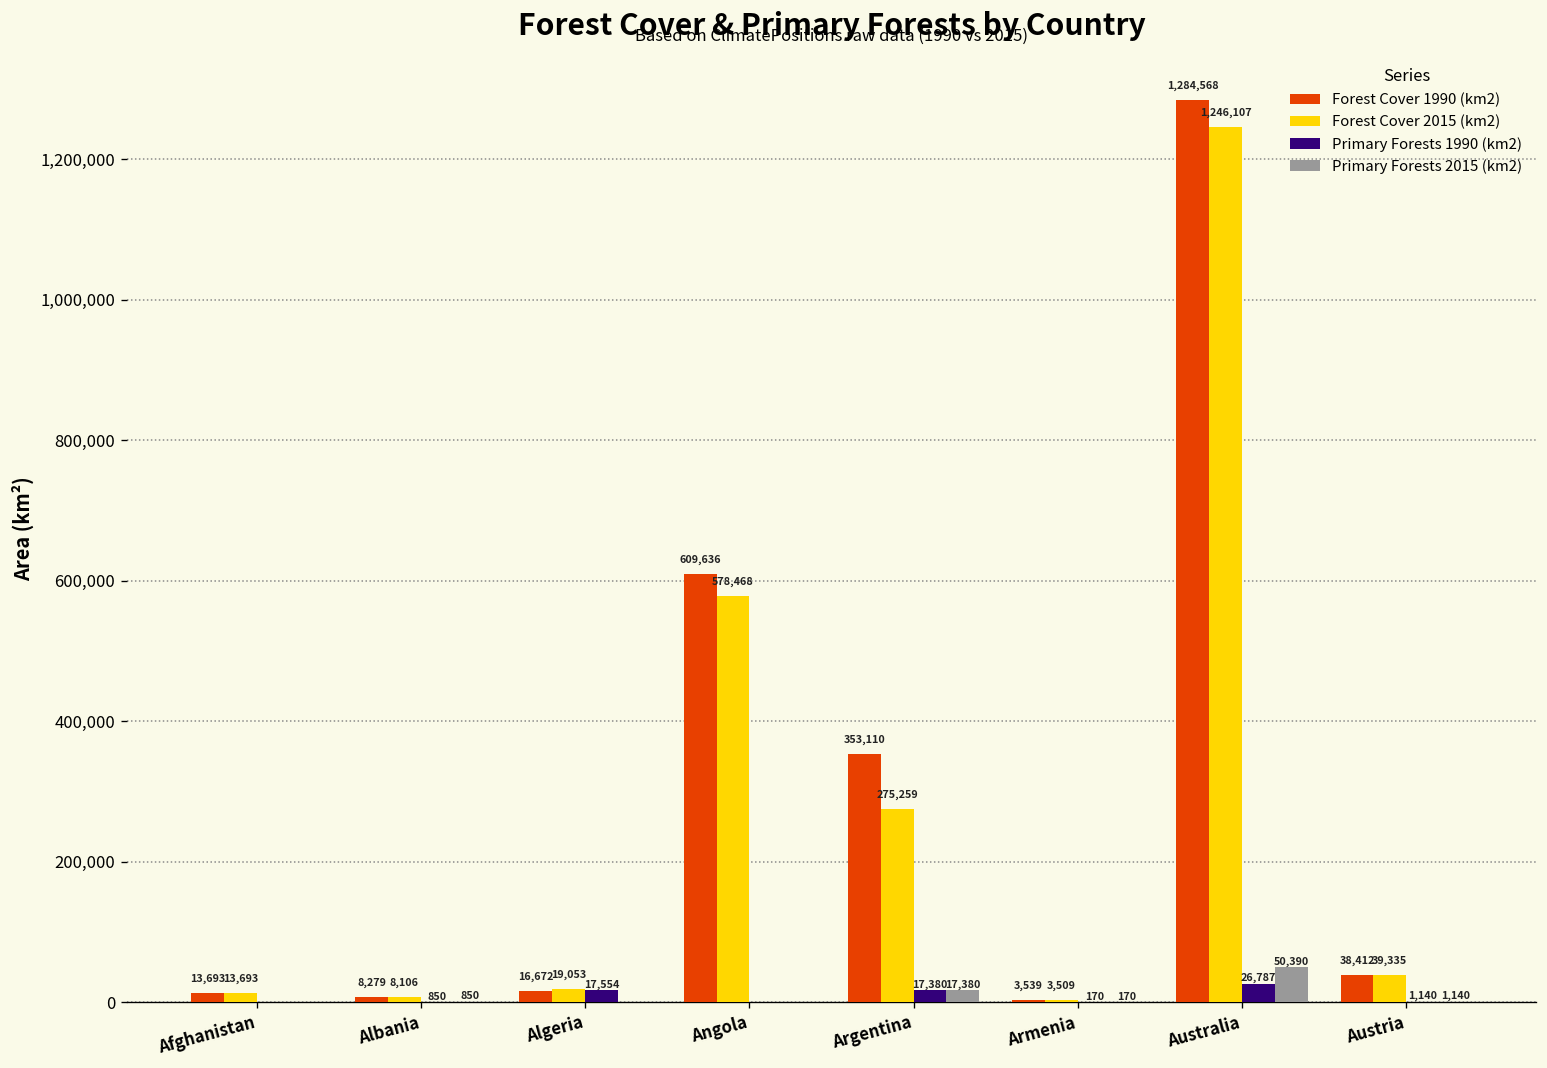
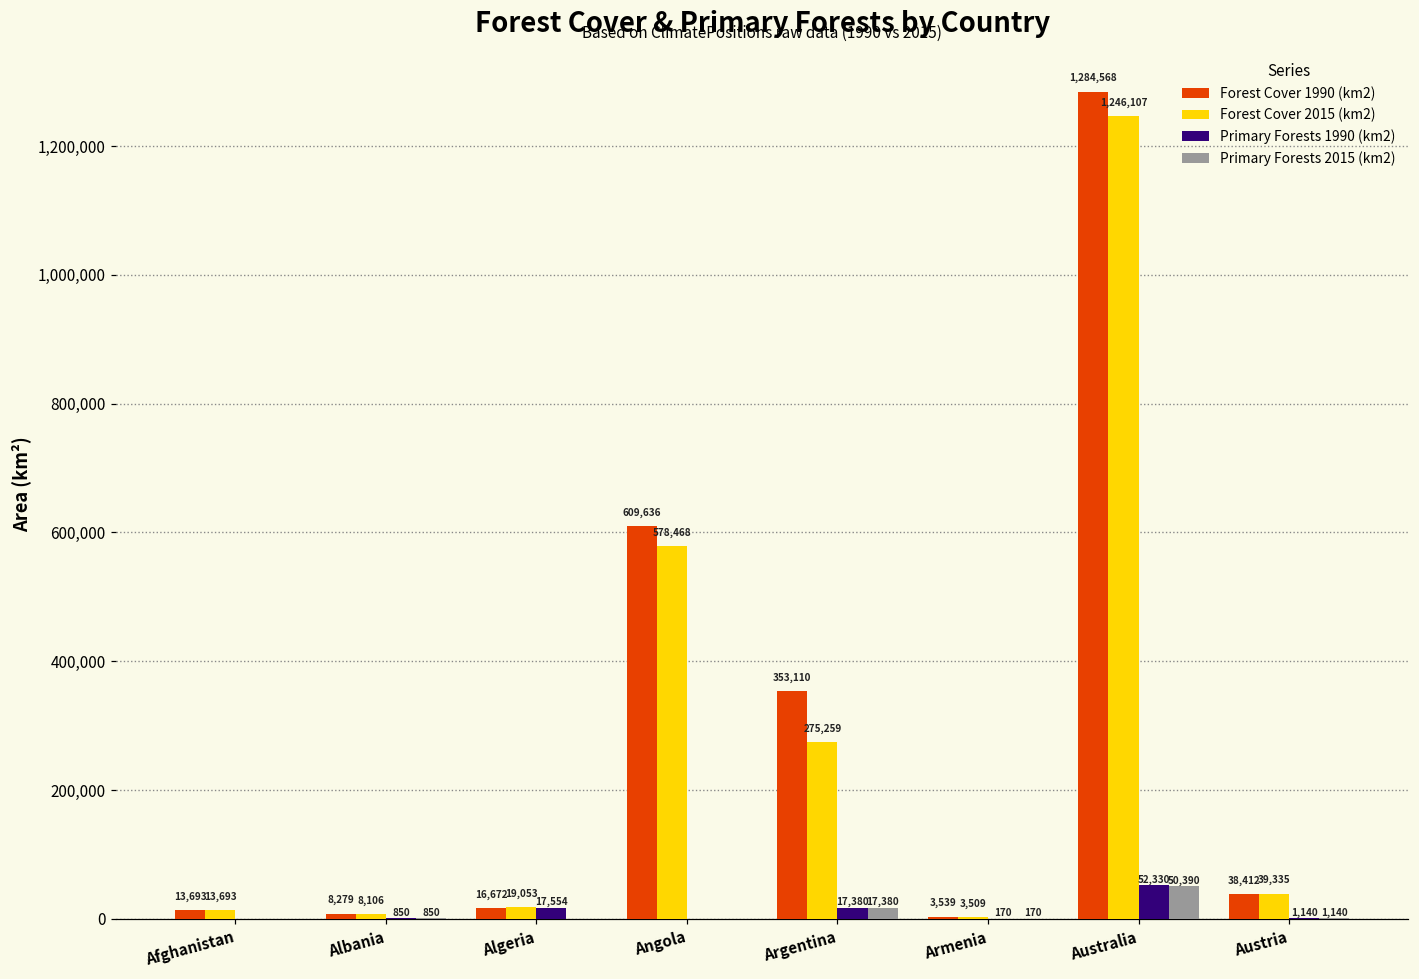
Primary Forests 1990 (km2), Australia: 26,787 -> 52,330
